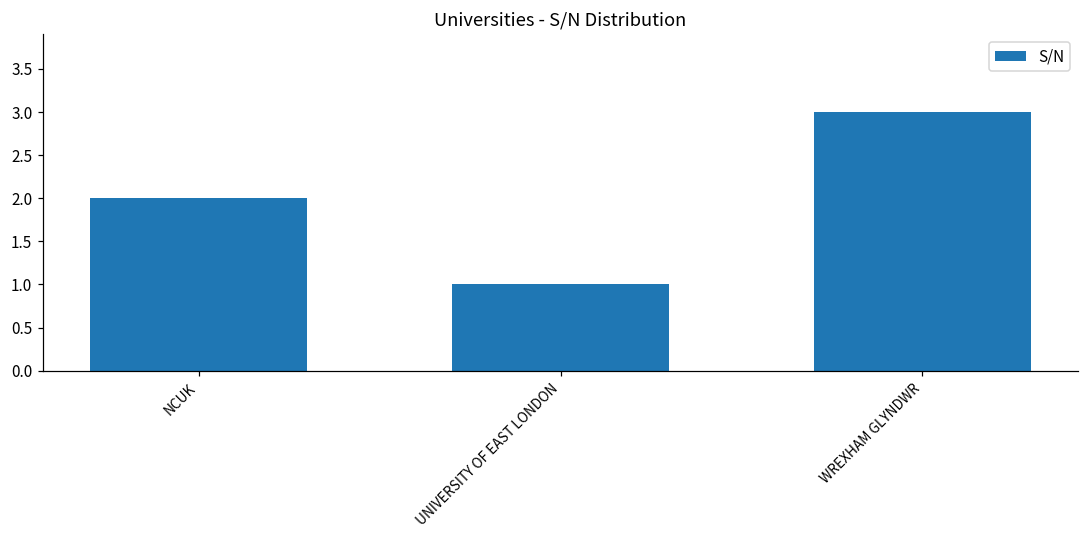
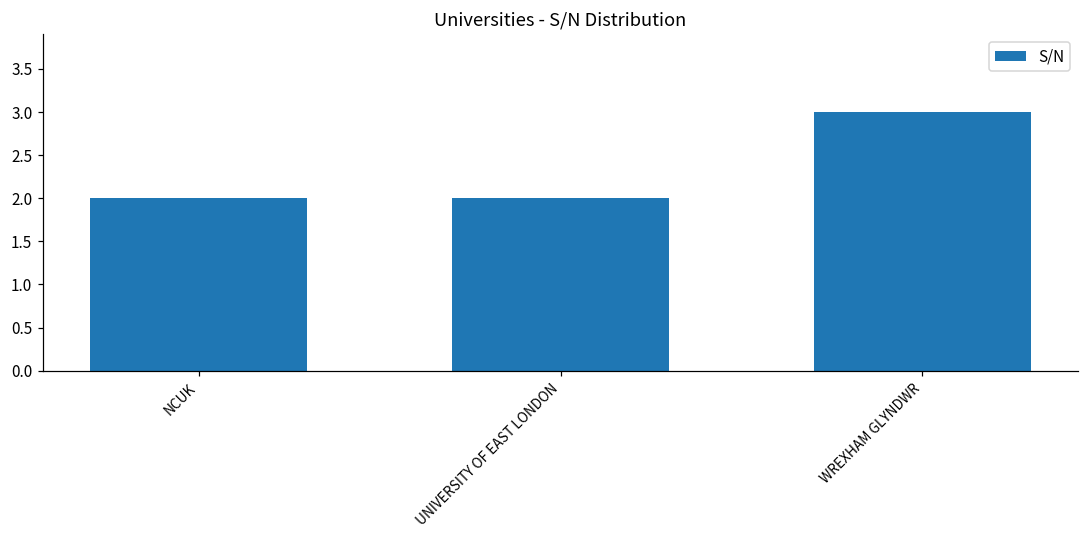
UNIVERSITY OF EAST LONDON: 1 -> 2
